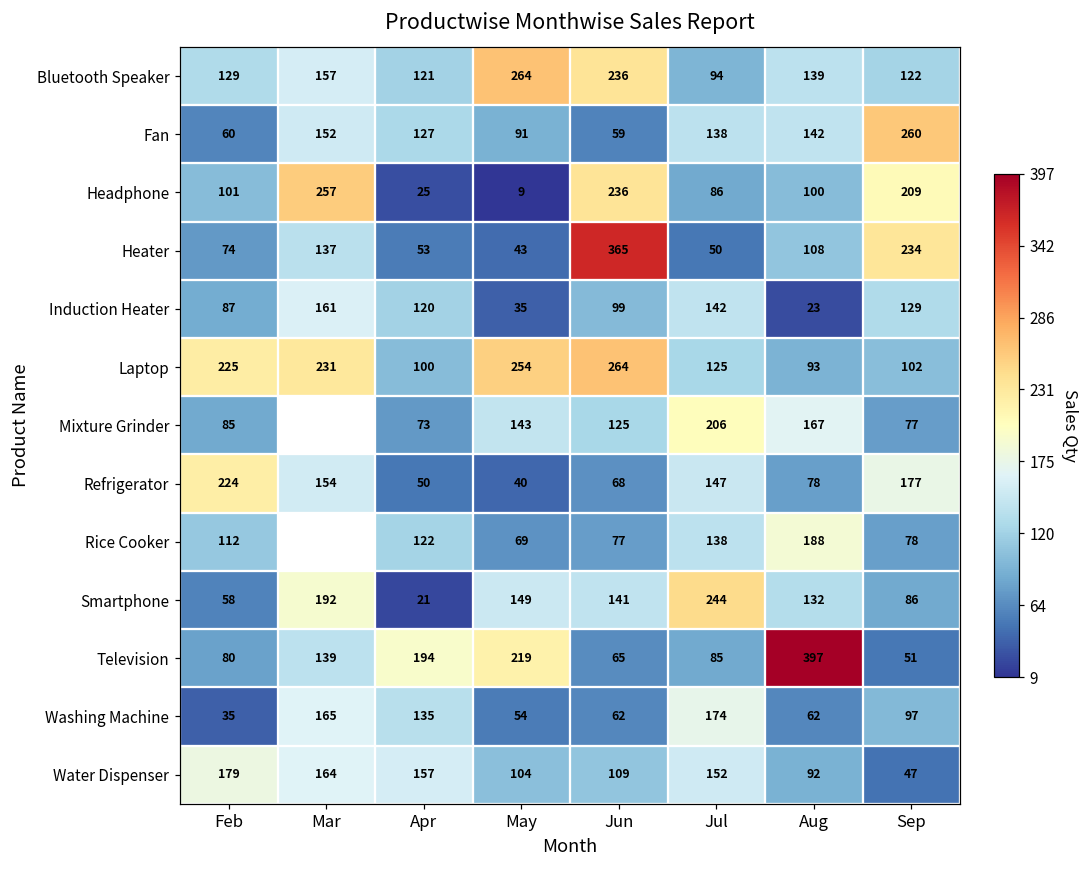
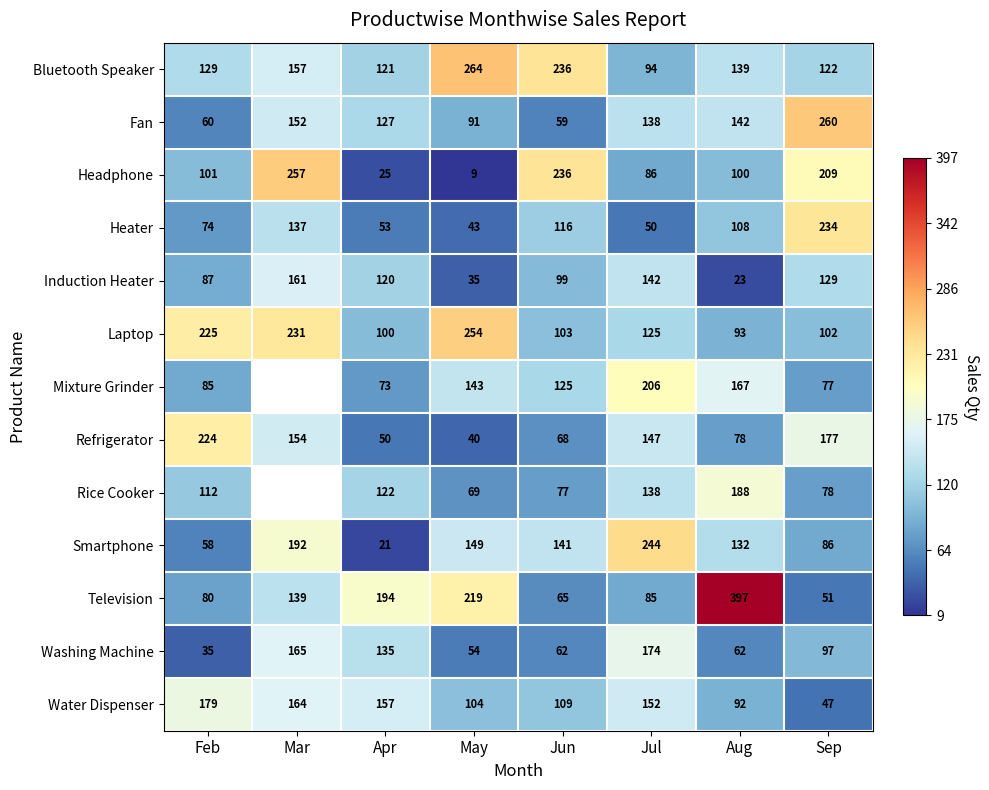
Heater, Jun: 365 -> 116
Laptop, Jun: 264 -> 103
